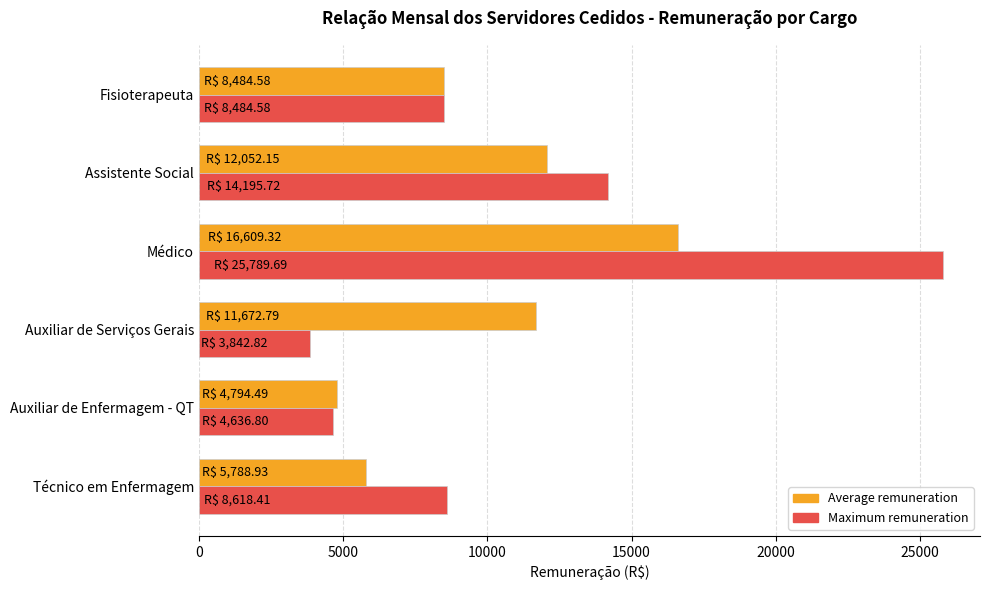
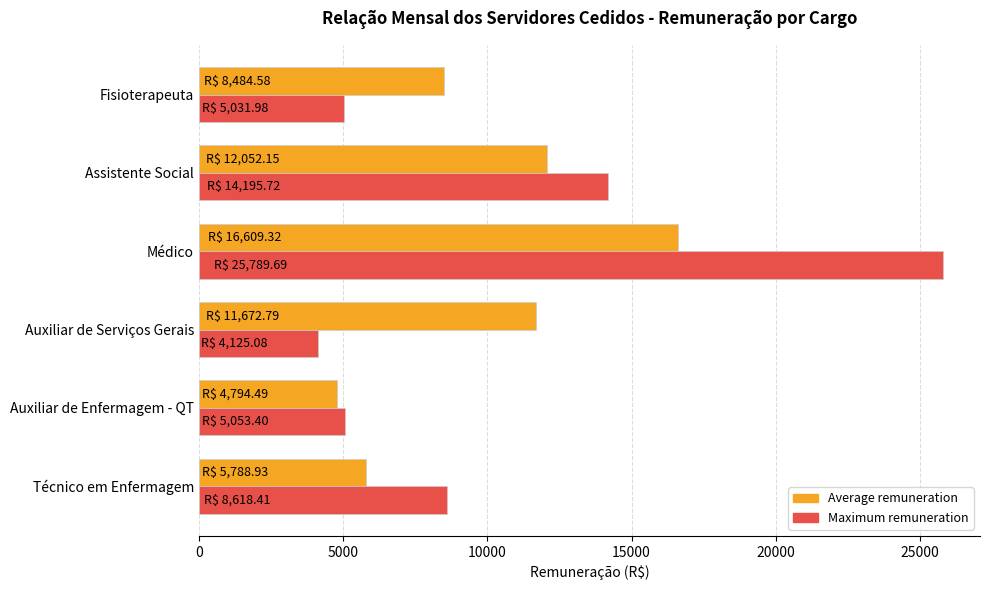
Maximum remuneration, Fisioterapeuta: 8,484.58 -> 5,031.98
Maximum remuneration, Auxiliar de Serviços Gerais: 3,842.82 -> 4,125.08
Maximum remuneration, Auxiliar de Enfermagem - QT: 4,636.80 -> 5,053.40
